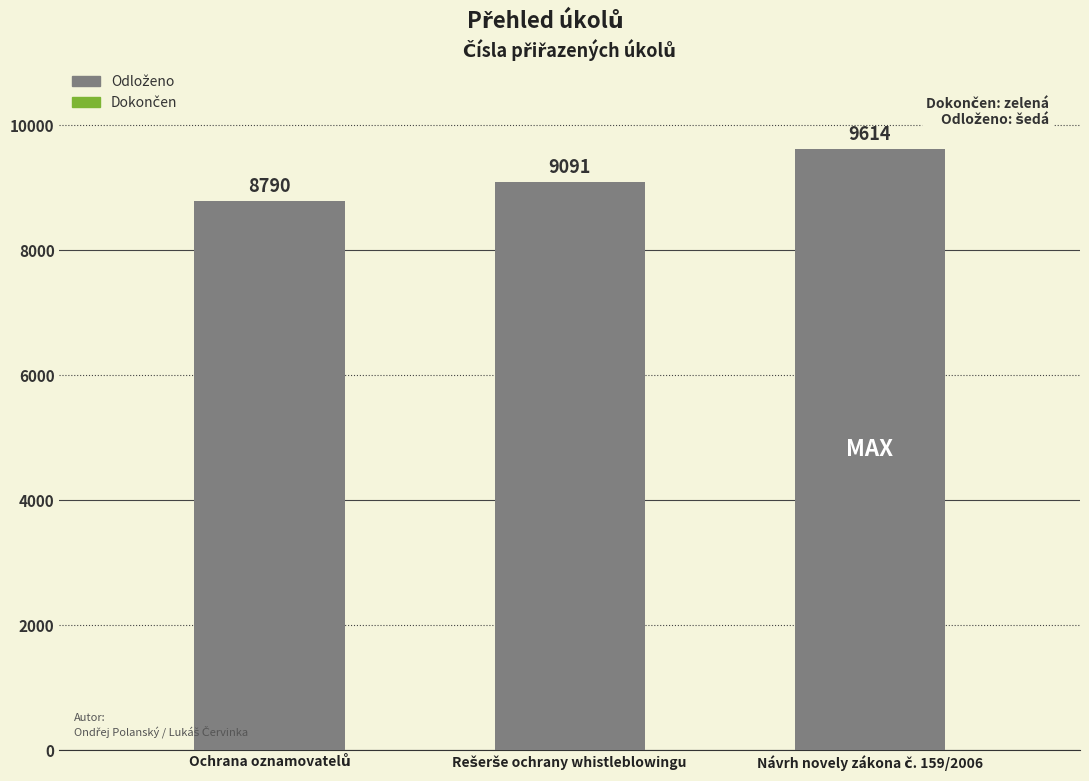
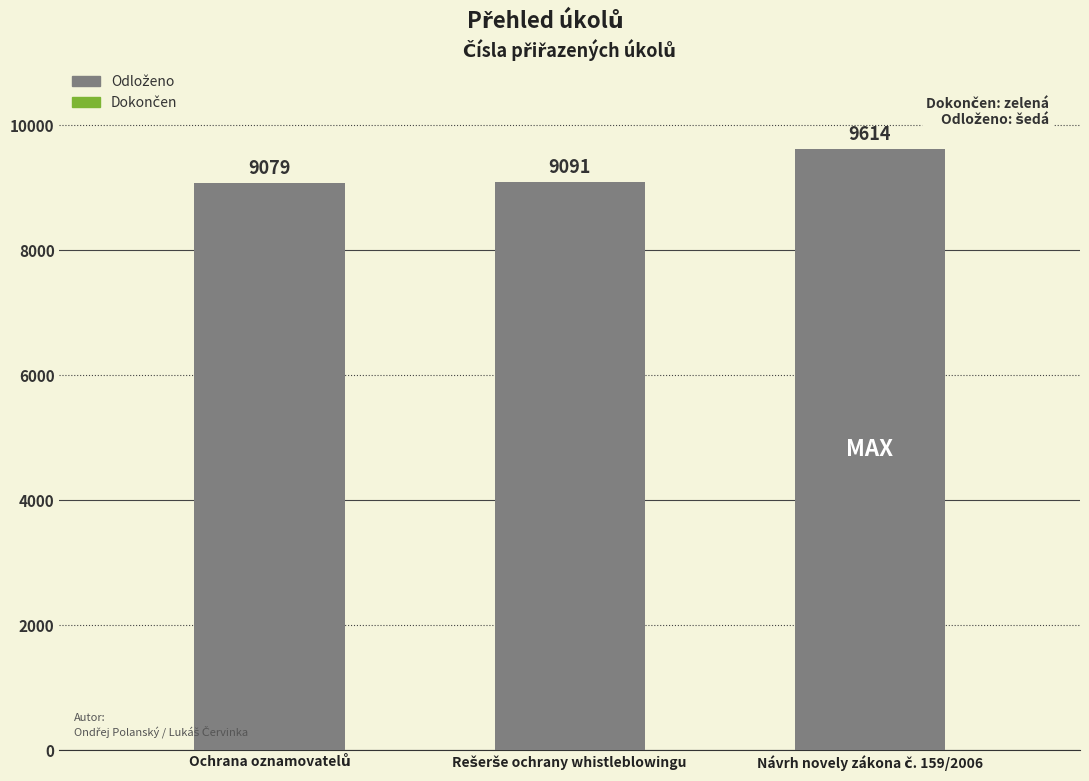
Ochrana oznamovatelů: 8790 -> 9079
